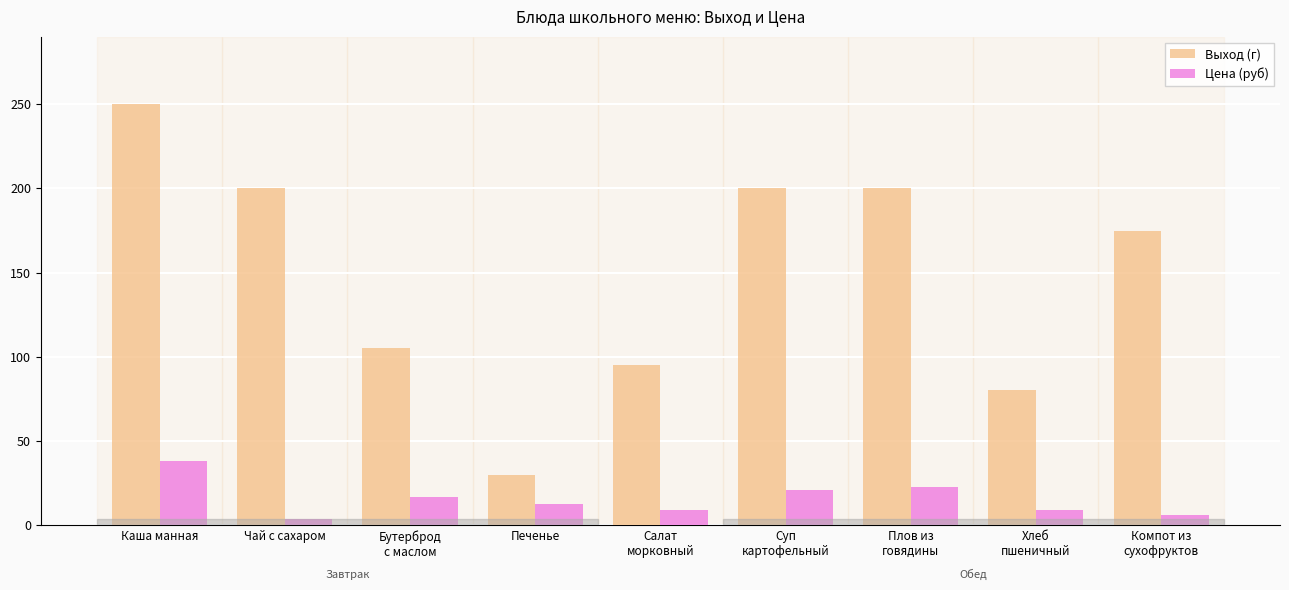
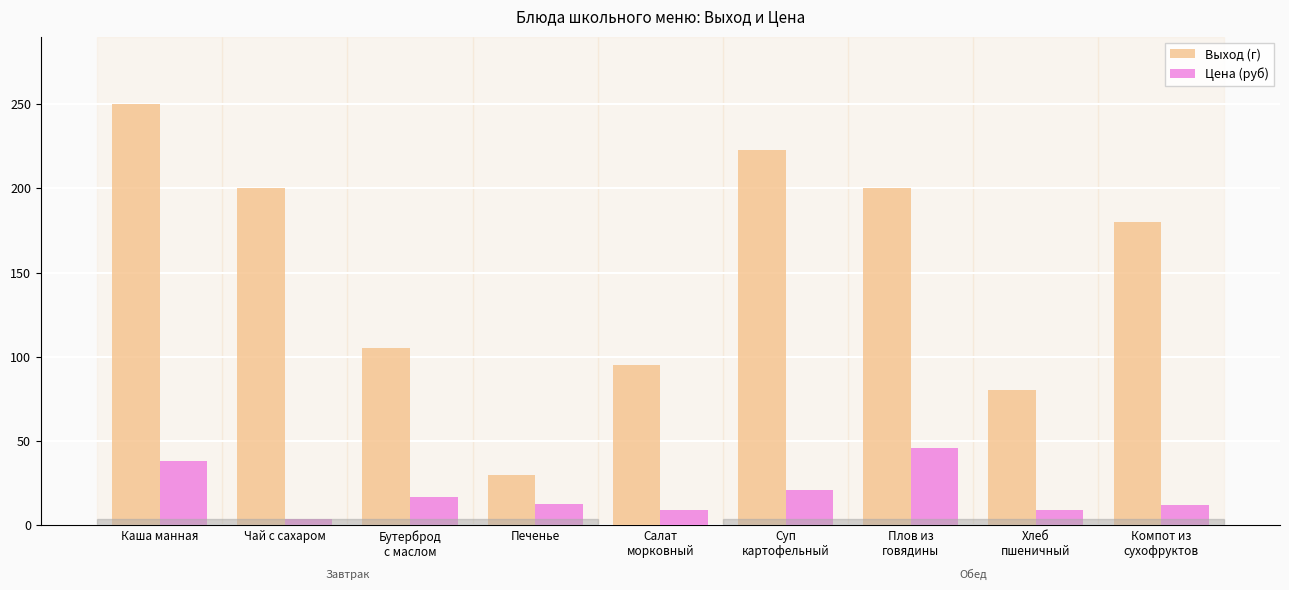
Выход (г), Суп картофельный: 200 -> 223
Цена (руб), Плов из говядины: 23 -> 46
Выход (г), Компот из сухофруктов: 175 -> 180
Цена (руб), Компот из сухофруктов: 6 -> 12
